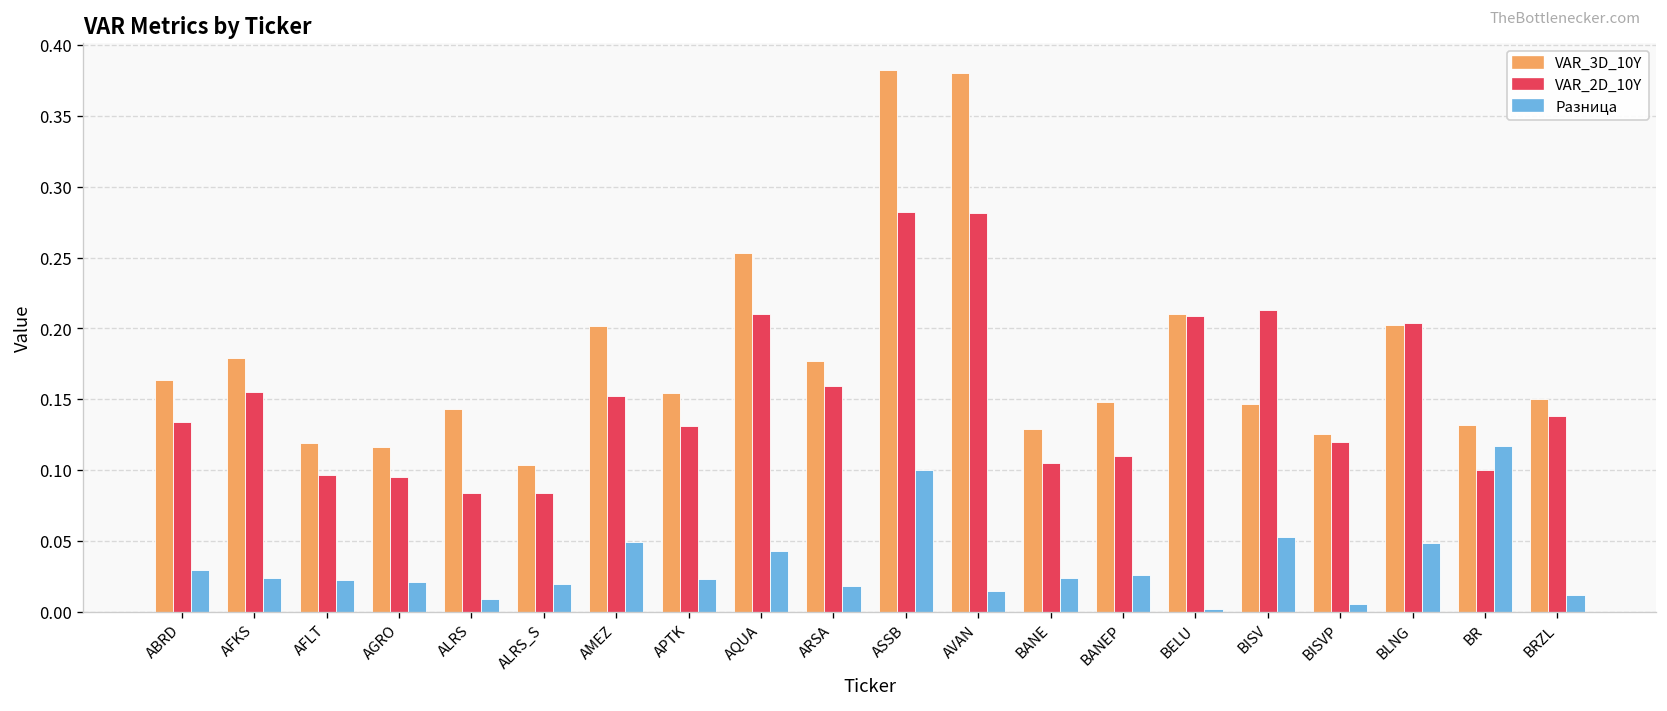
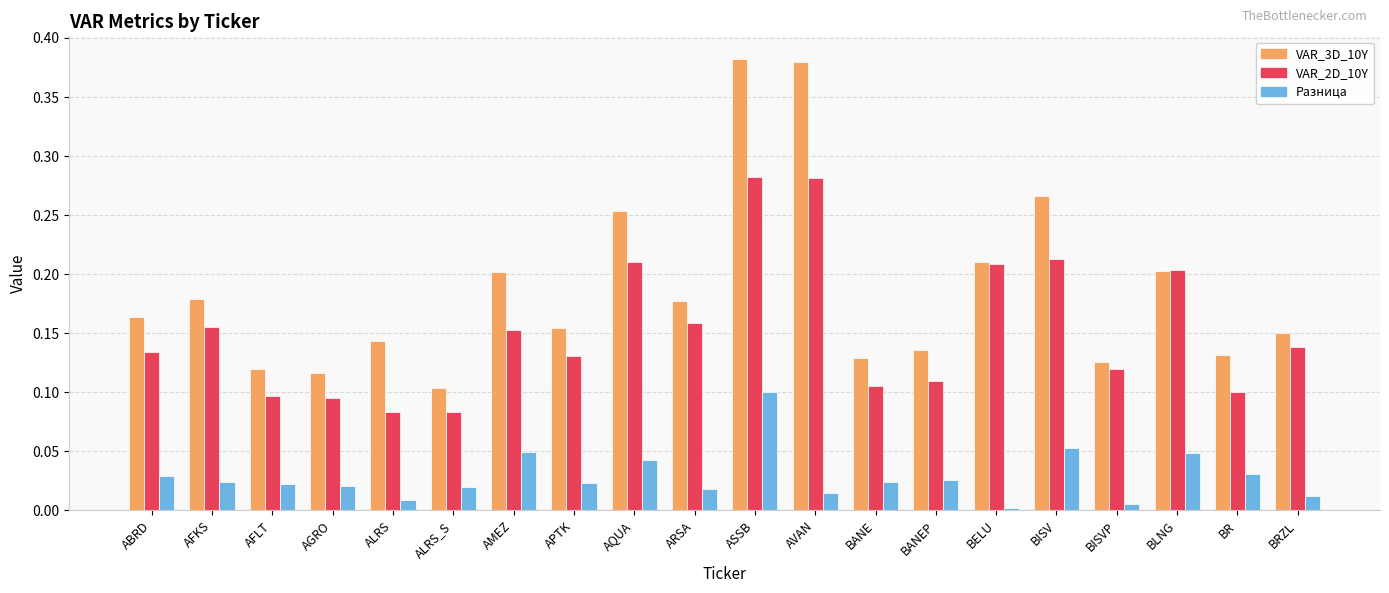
VAR_3D_10Y, BANEP: 0.148 -> 0.135
VAR_3D_10Y, BISV: 0.147 -> 0.266
Разница, BR: 0.117 -> 0.031
